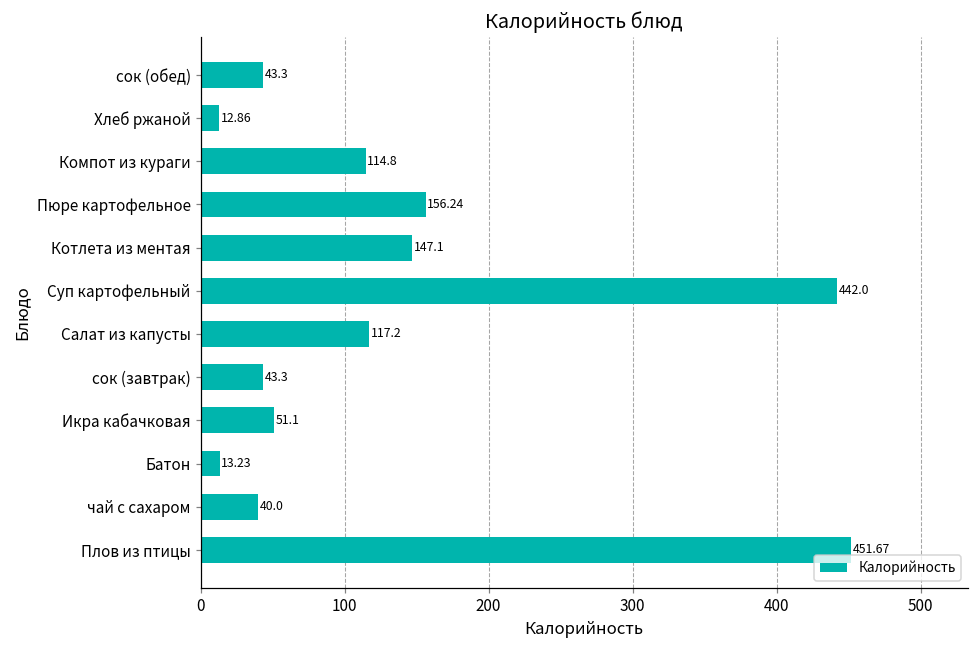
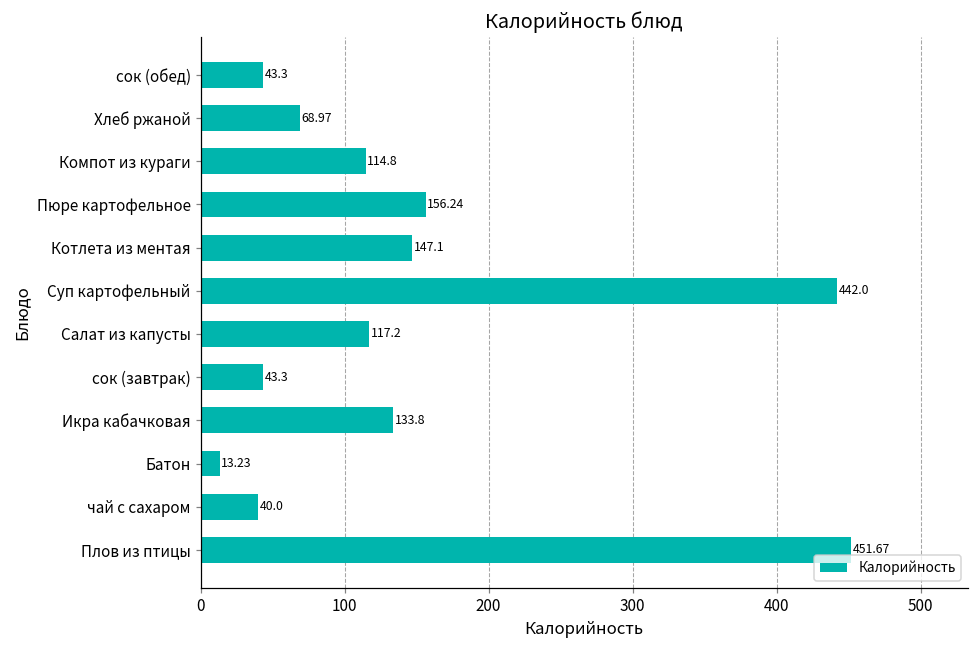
Хлеб ржаной: 12.86 -> 68.97
Икра кабачковая: 51.1 -> 133.8
